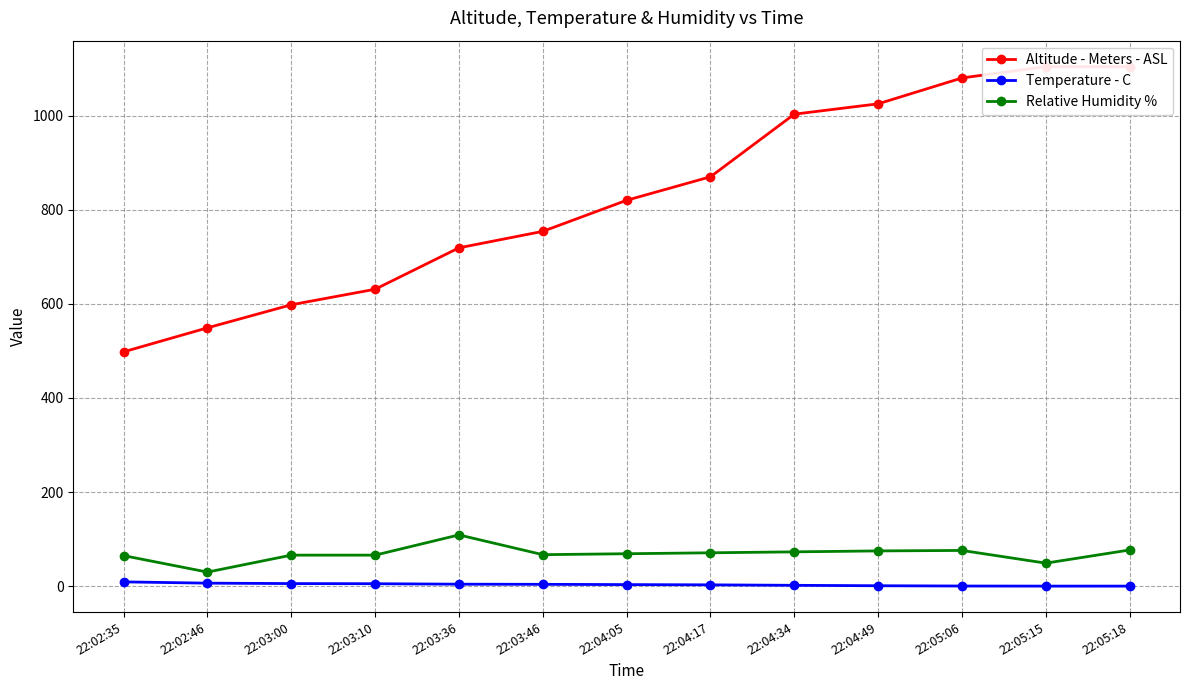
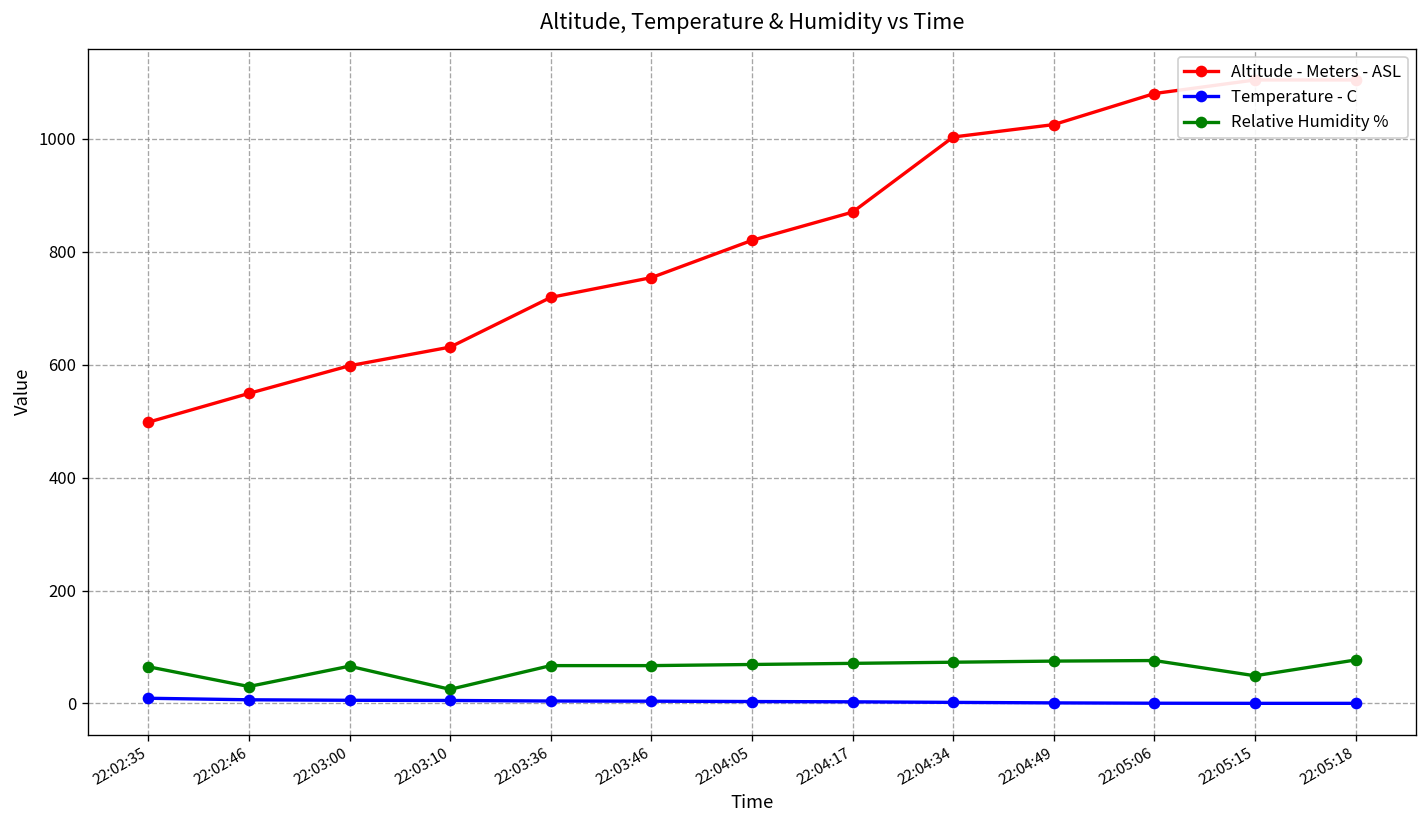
Relative Humidity %, 22:03:10: 70 -> 30
Relative Humidity %, 22:03:36: 110 -> 70
